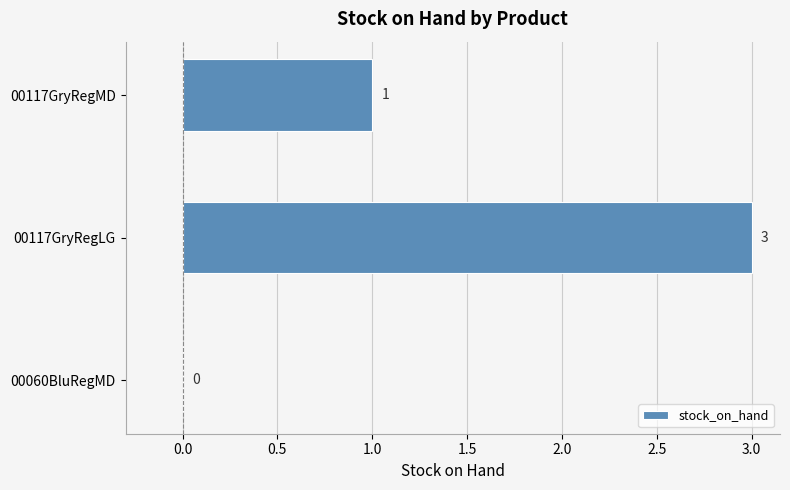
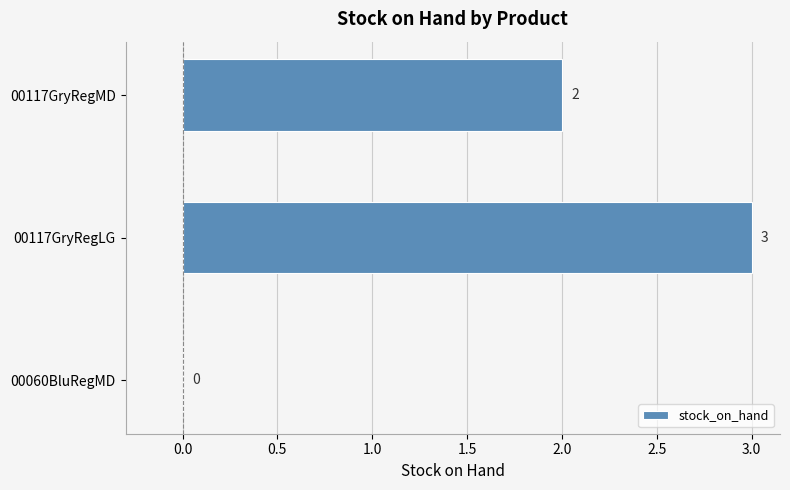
00117GryRegMD: 1 -> 2
